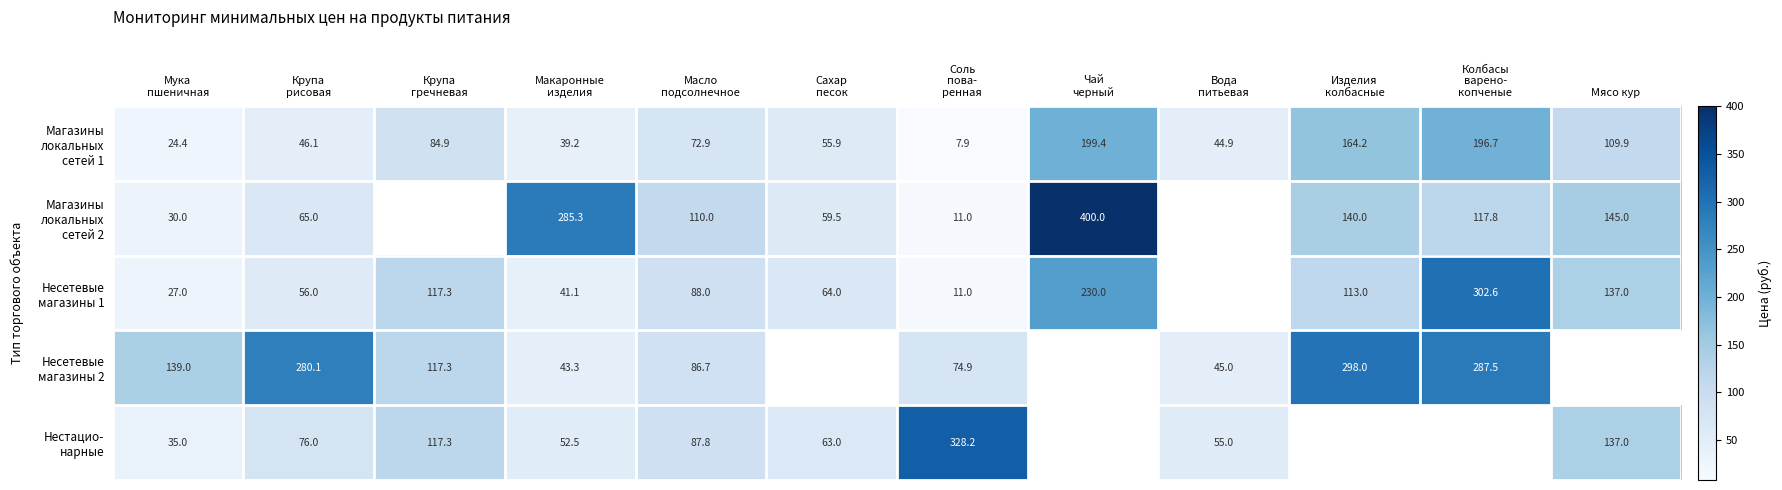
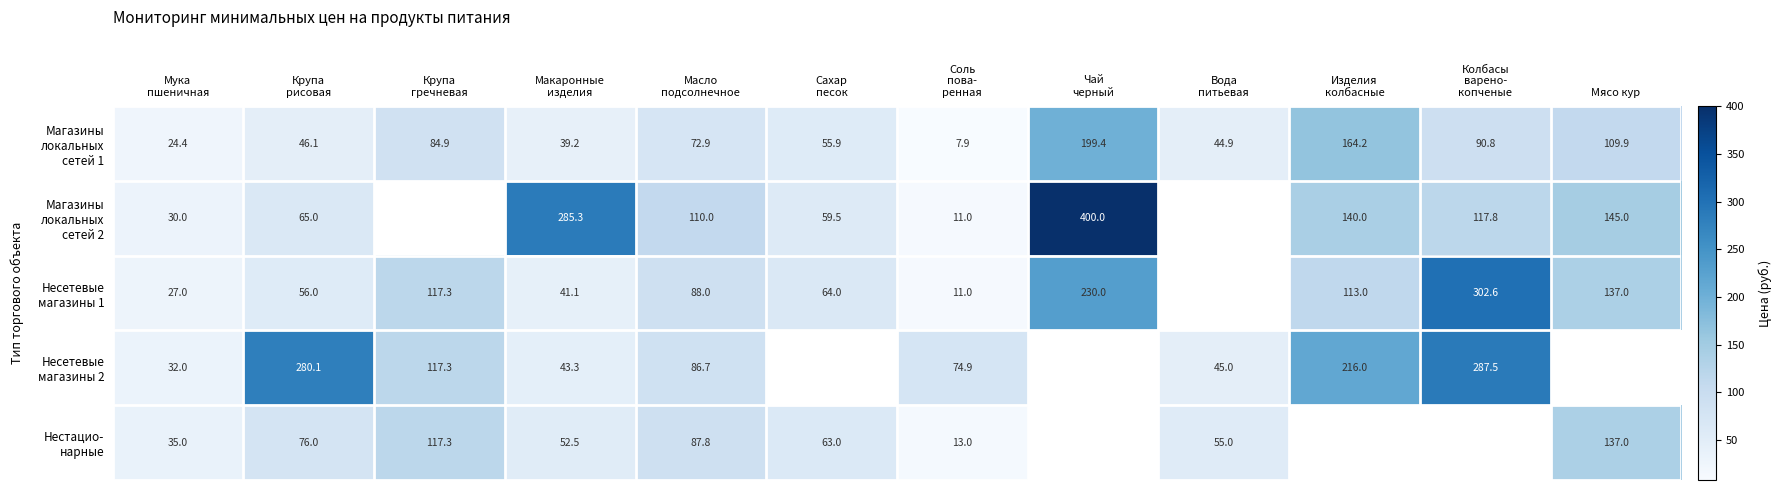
Магазины локальных сетей 1, Колбасы варено- копченые: 196.7 -> 90.8
Несетевые магазины 2, Мука пшеничная: 139.0 -> 32.0
Несетевые магазины 2, Изделия колбасные: 298.0 -> 216.0
Нестацио- нарные, Соль пова- ренная: 328.2 -> 13.0
